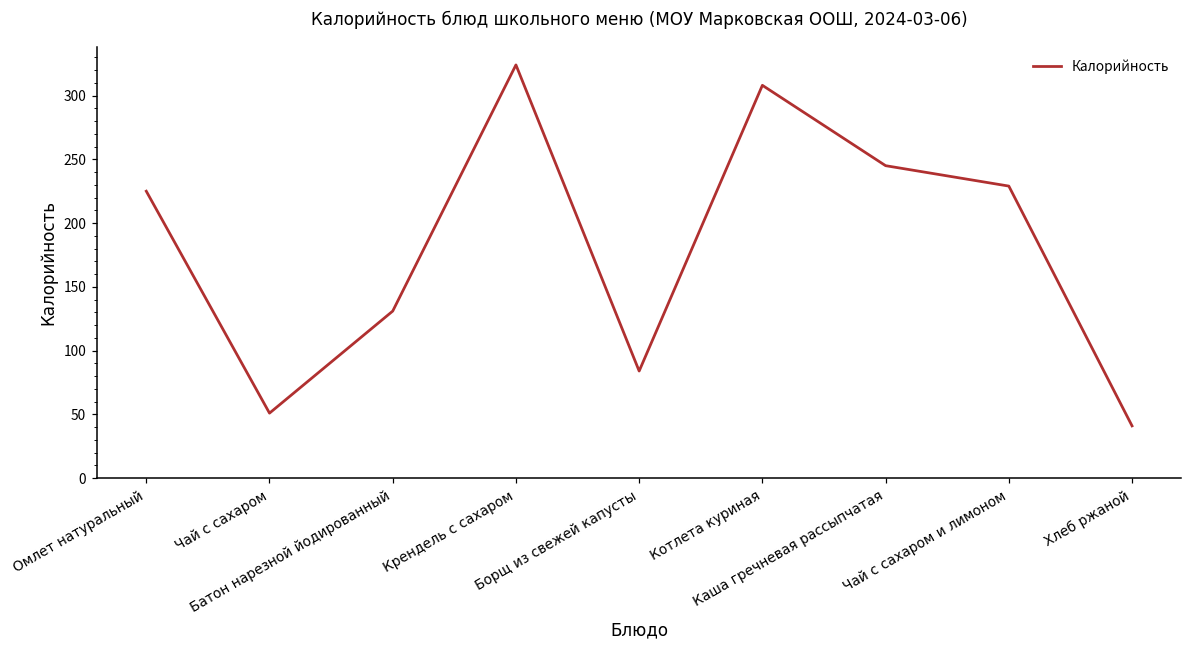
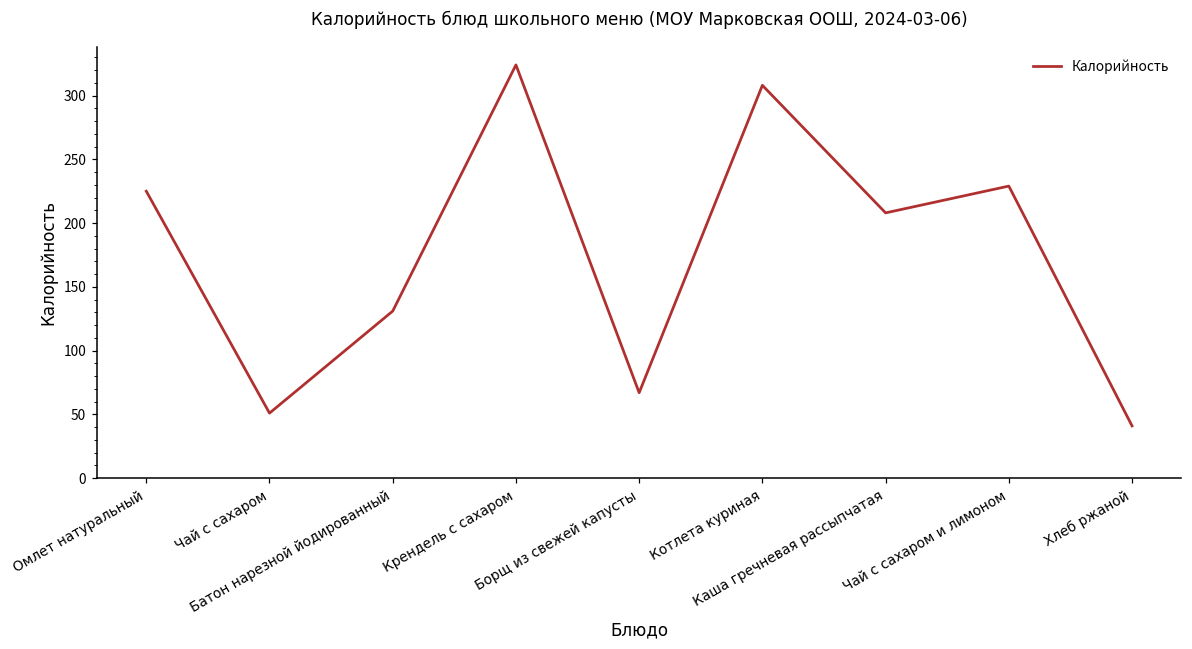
Борщ из свежей капусты: 84 -> 67
Каша гречневая рассыпчатая: 245 -> 208
